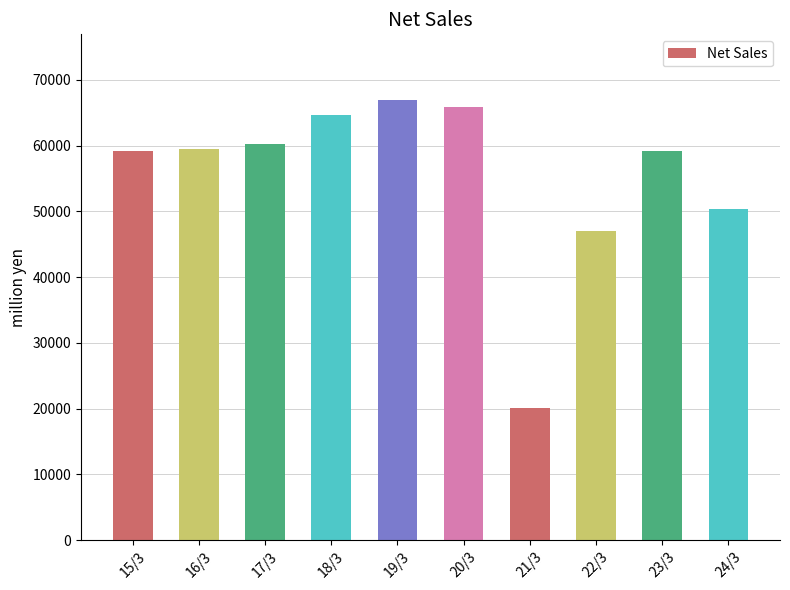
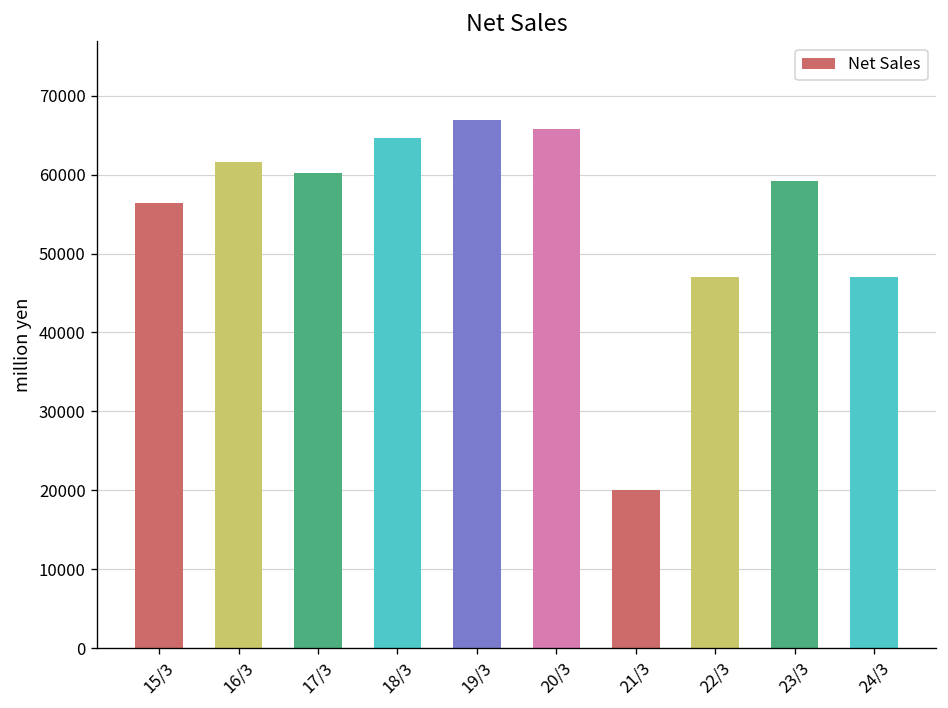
15/3: 59000 -> 56000
16/3: 60000 -> 62000
24/3: 50000 -> 47000
